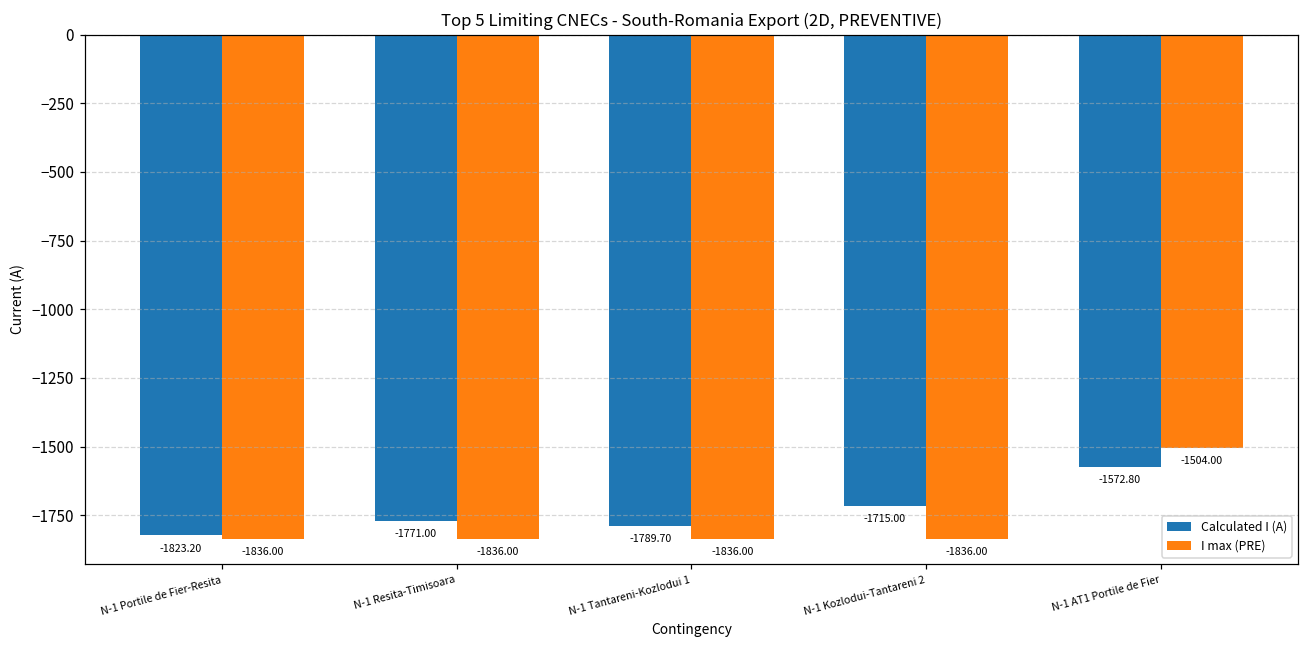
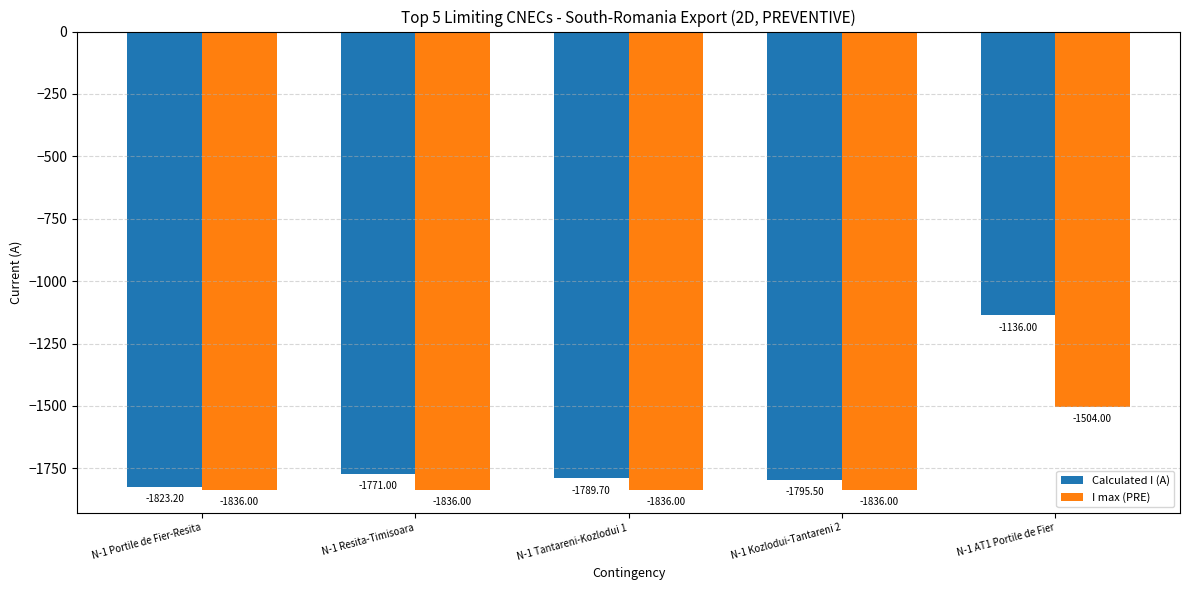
Calculated I (A), N-1 Kozlodui-Tantareni 2: -1715.00 -> -1795.50
Calculated I (A), N-1 AT1 Portile de Fier: -1572.80 -> -1136.00
